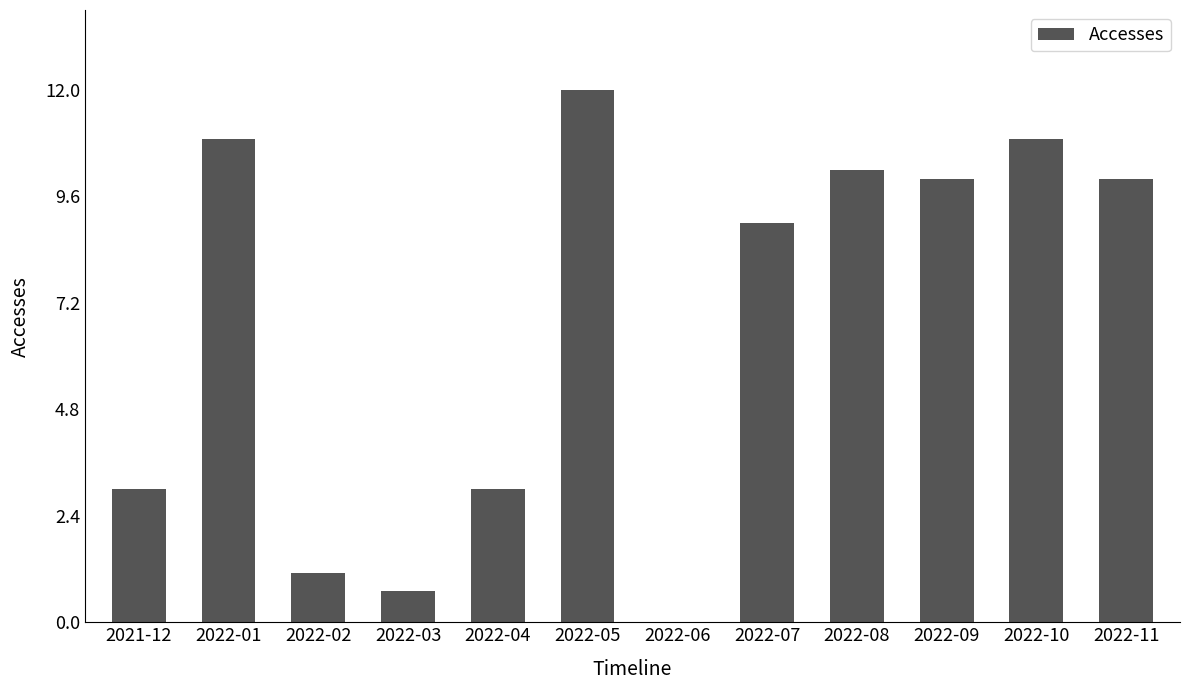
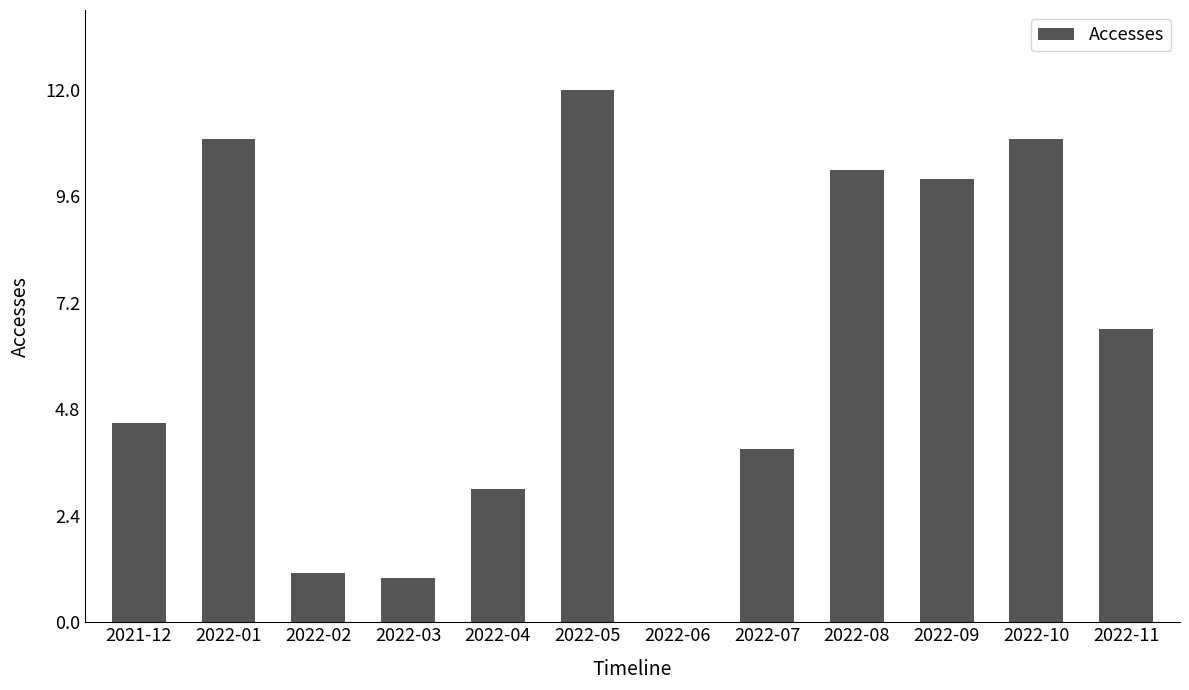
2021-12: 3.0 -> 4.5
2022-03: 0.7 -> 1.0
2022-07: 9.0 -> 3.9
2022-11: 10.0 -> 6.6
